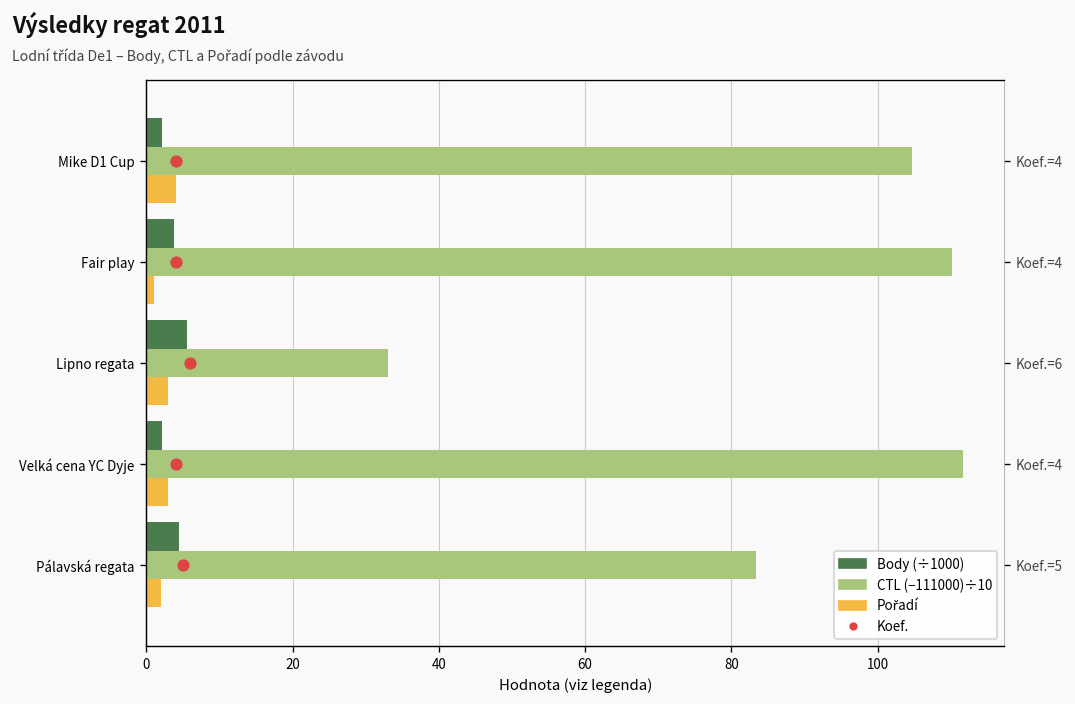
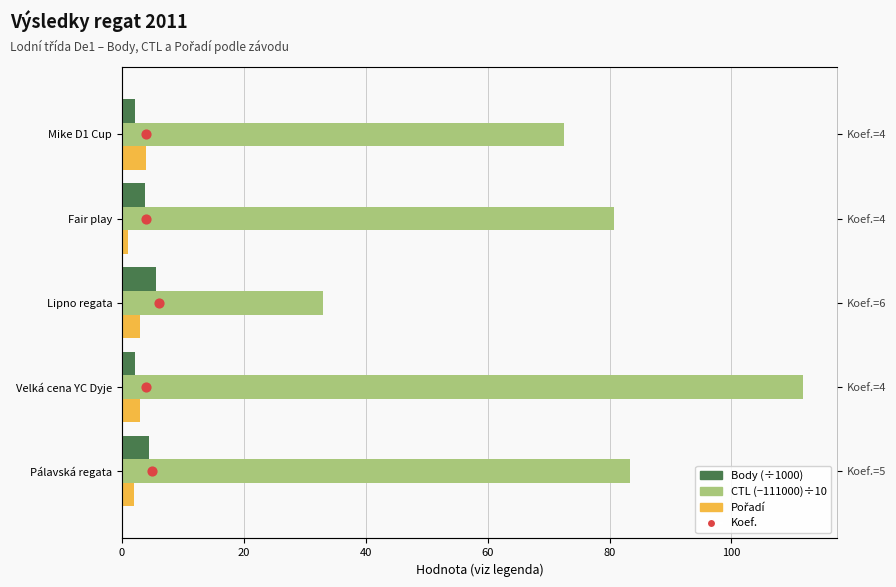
CTL (−111000)÷10, Mike D1 Cup: 105 -> 73
CTL (−111000)÷10, Fair play: 110 -> 81
